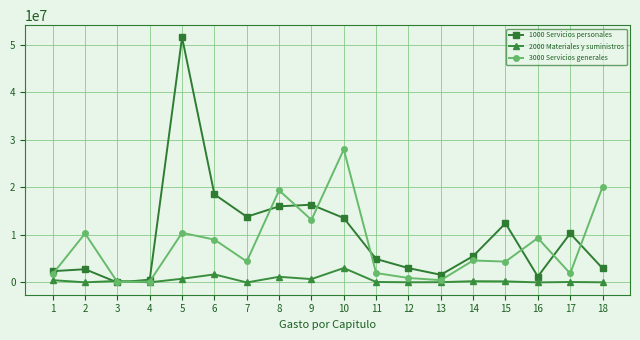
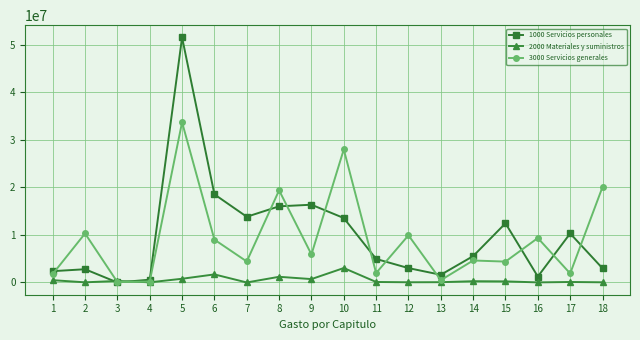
3000 Servicios generales, 5: 10000000 -> 34000000
3000 Servicios generales, 9: 13000000 -> 6000000
3000 Servicios generales, 12: 1000000 -> 10000000
